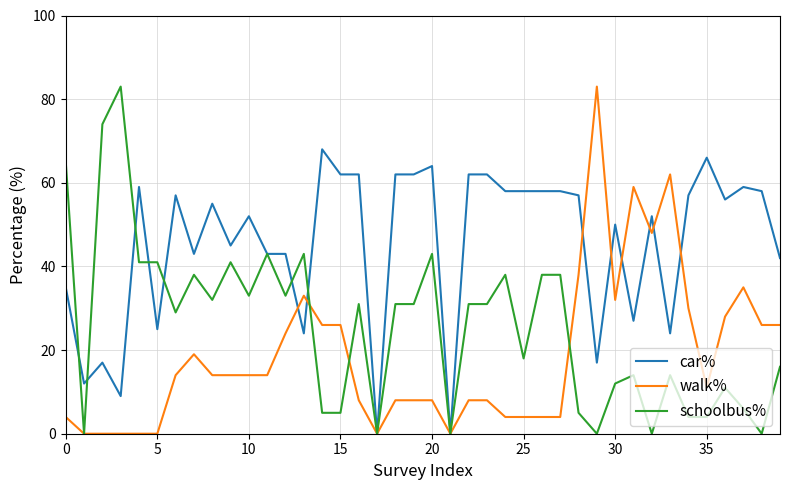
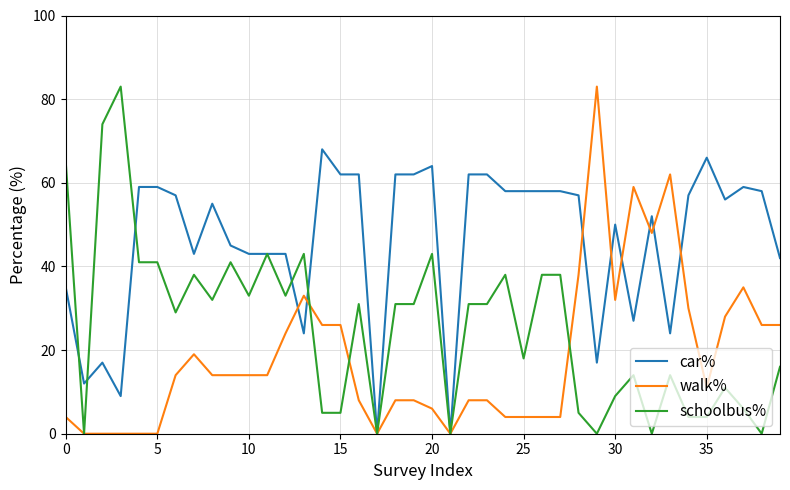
car%, 5: 25 -> 59
car%, 10: 52 -> 43
walk%, 20: 8 -> 6
schoolbus%, 30: 12 -> 9
